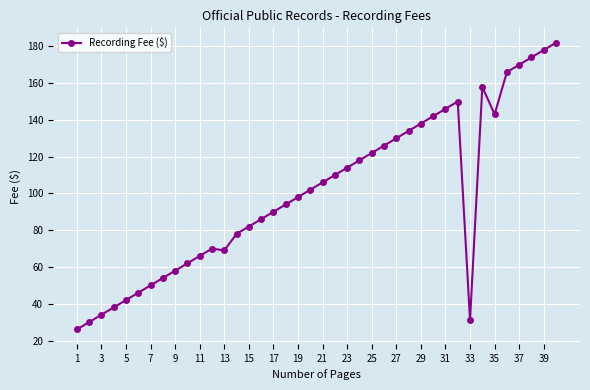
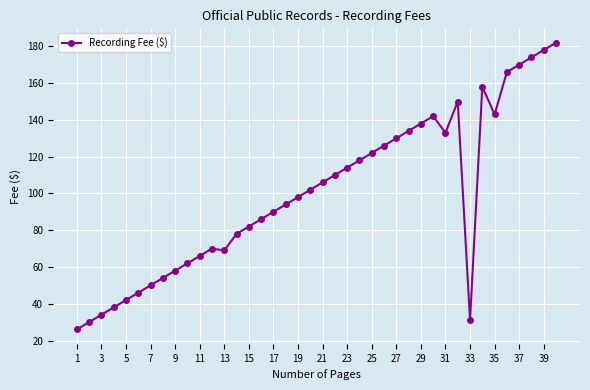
31: 146 -> 133
